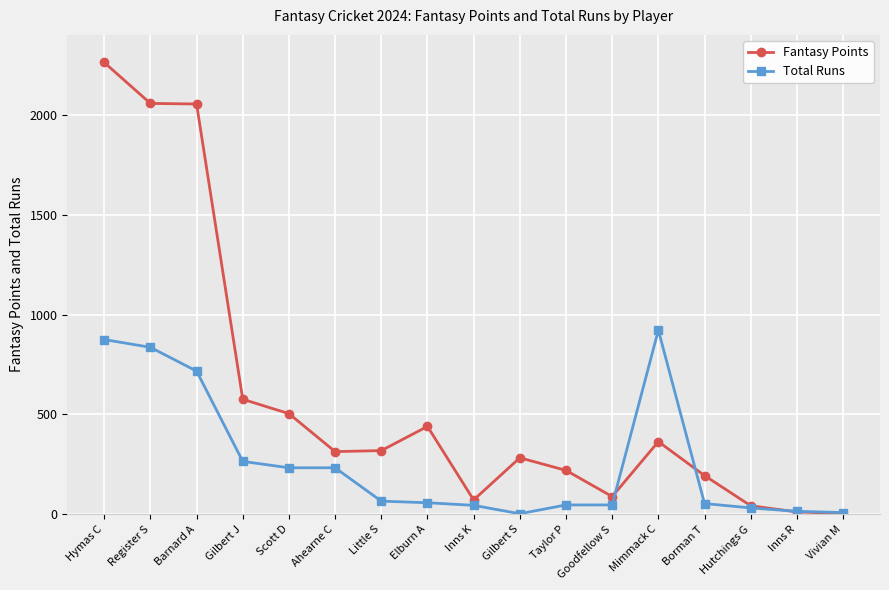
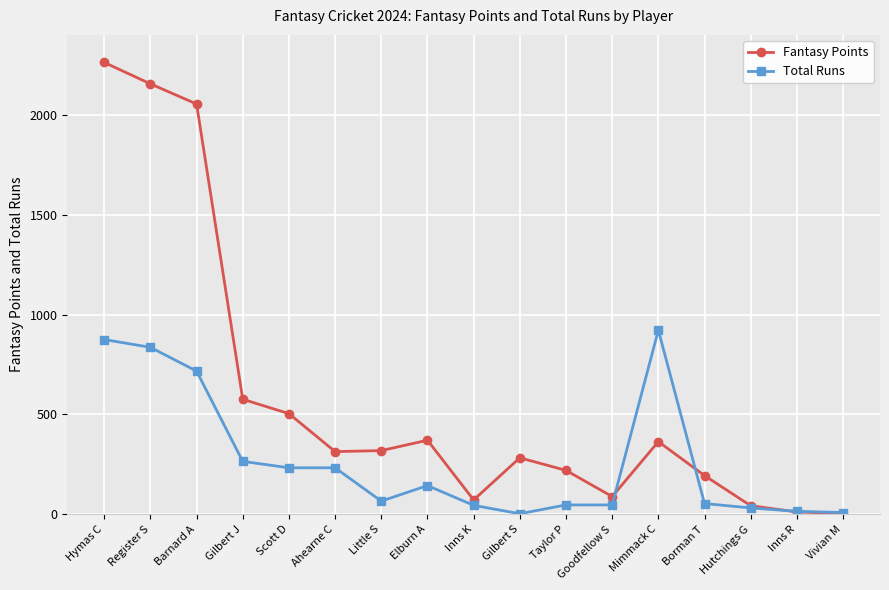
Fantasy Points, Register S: 2060 -> 2160
Fantasy Points, Elburn A: 440 -> 370
Total Runs, Elburn A: 60 -> 140
